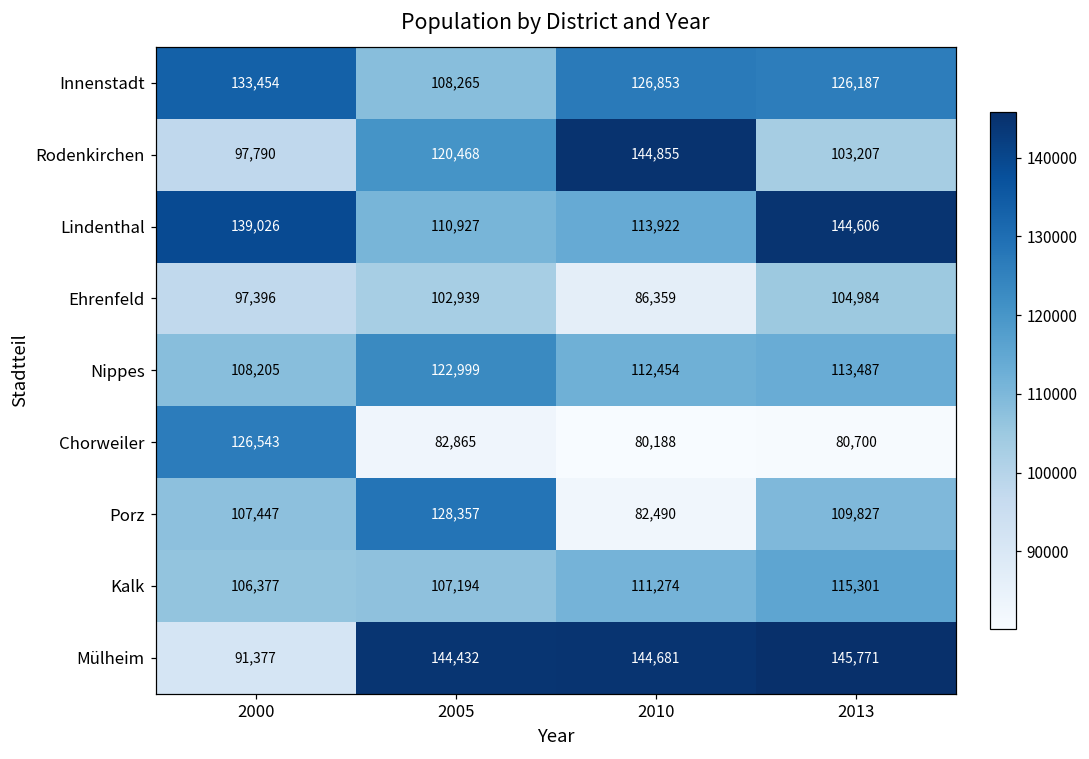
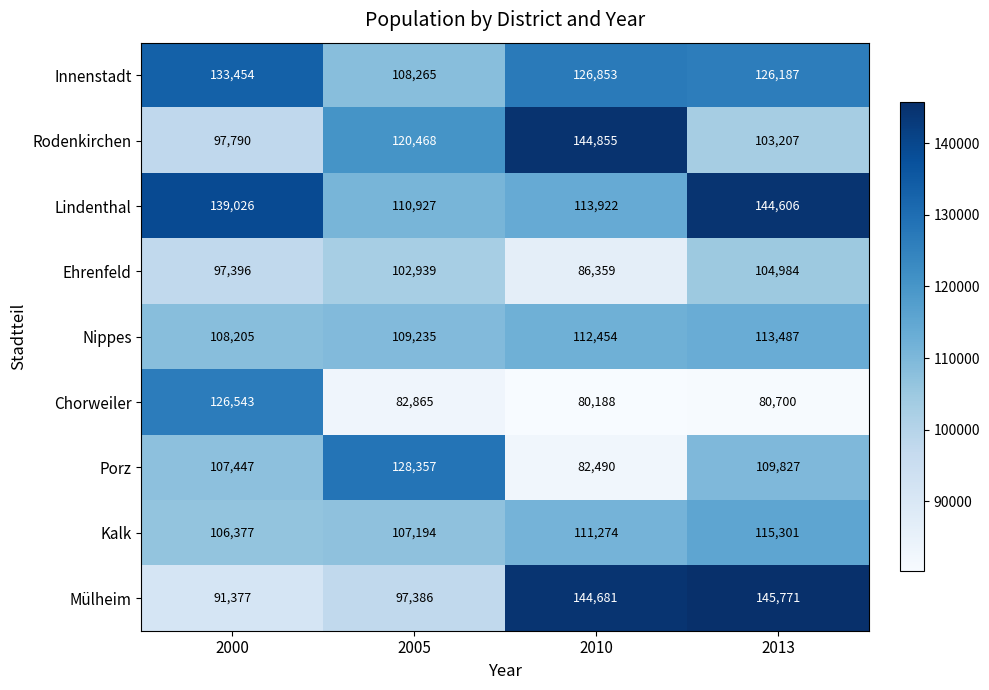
Nippes, 2005: 122,999 -> 109,235
Mülheim, 2005: 144,432 -> 97,386
